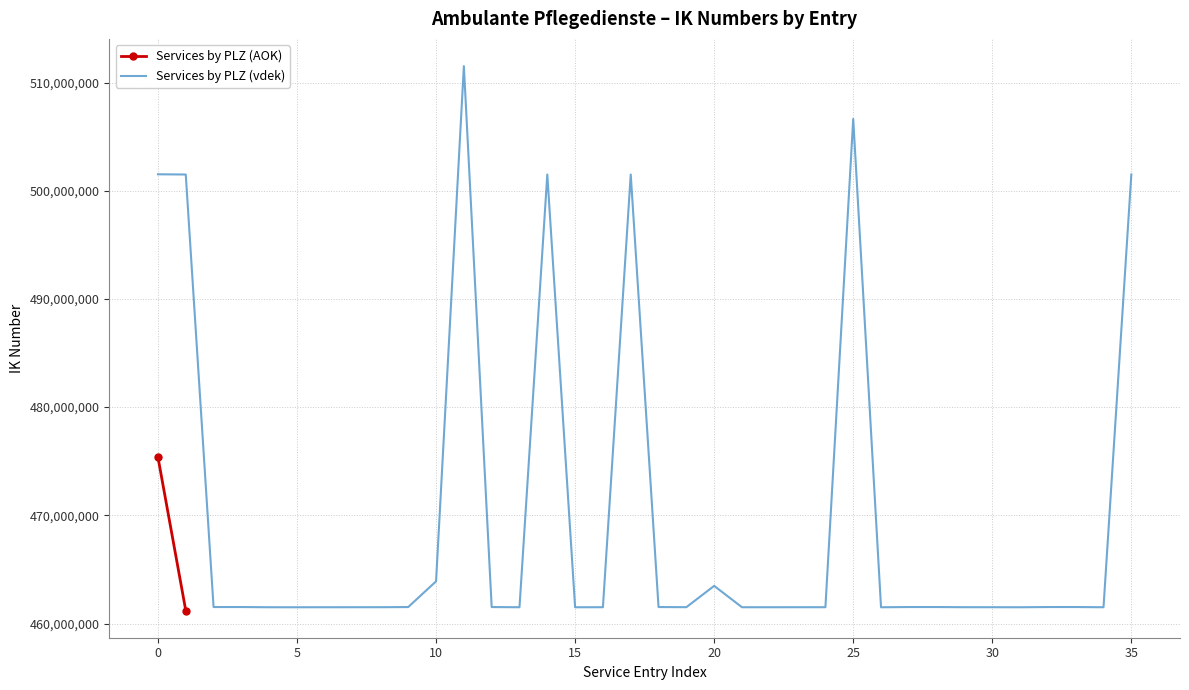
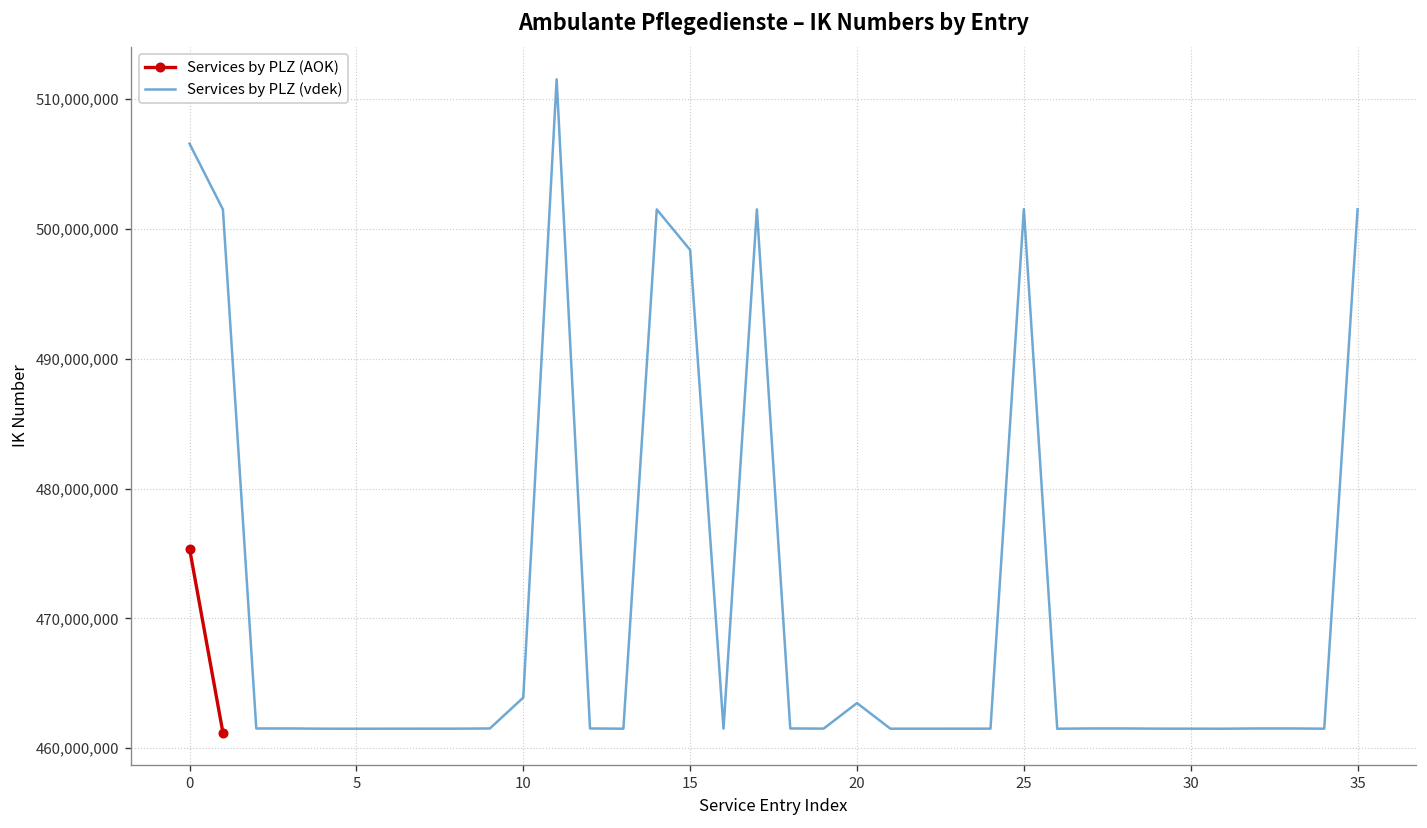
Services by PLZ (vdek), 0: 501,500,000 -> 506,600,000
Services by PLZ (vdek), 15: 461,500,000 -> 498,400,000
Services by PLZ (vdek), 25: 506,600,000 -> 501,500,000
